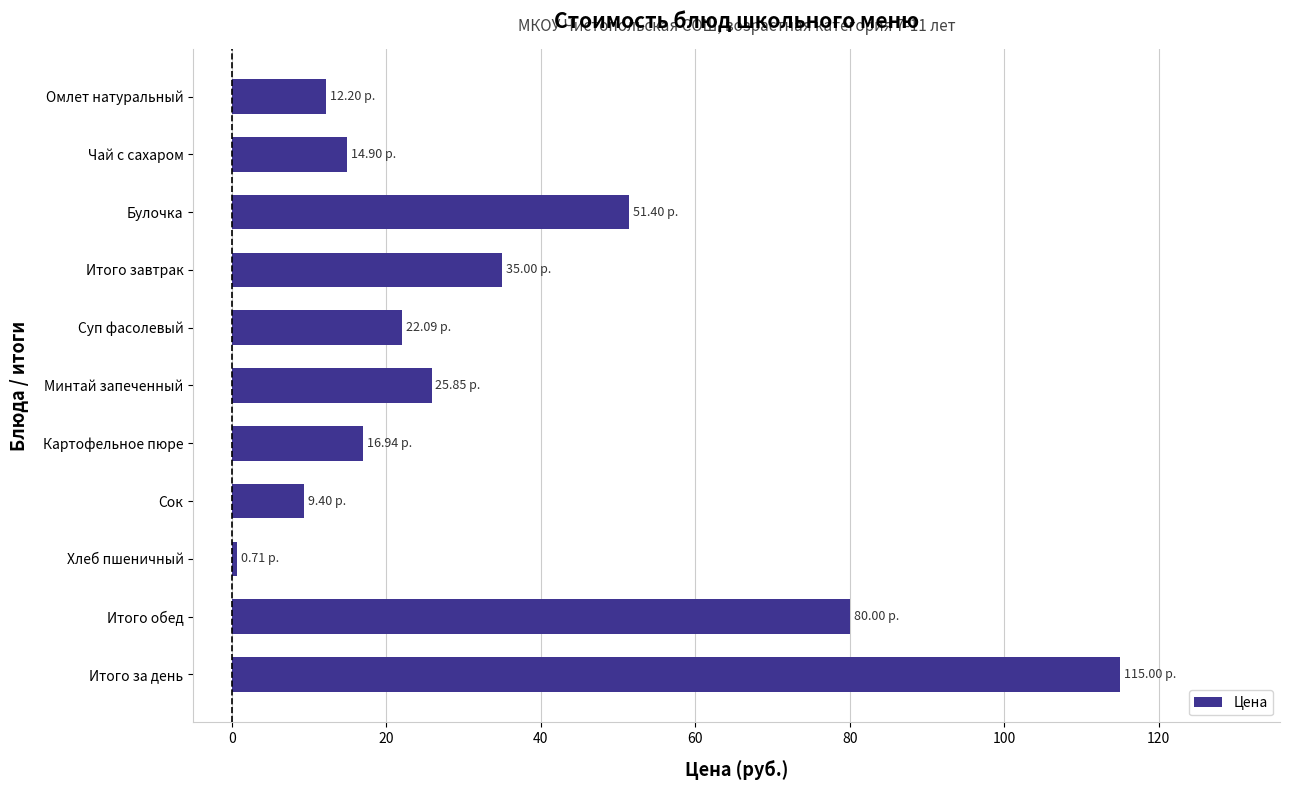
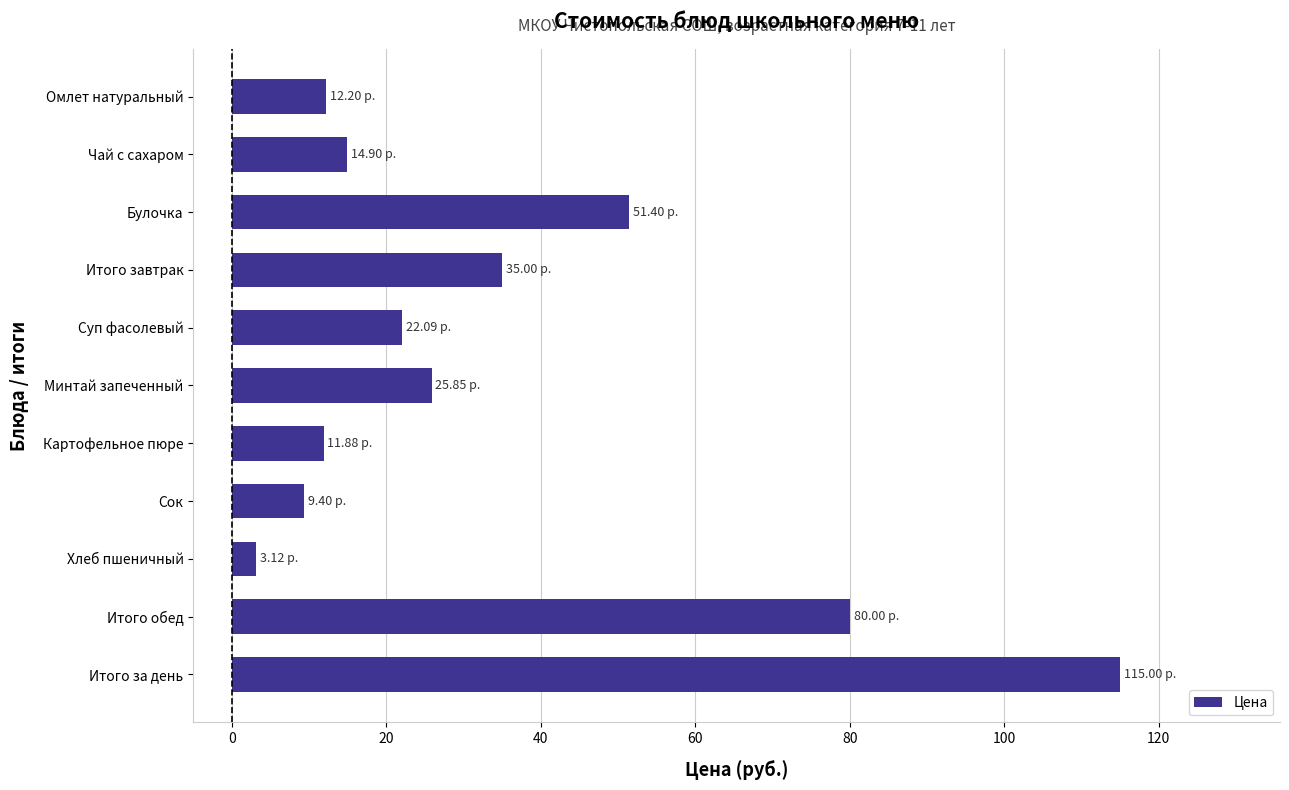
Картофельное пюре: 16.94 -> 11.88
Хлеб пшеничный: 0.71 -> 3.12
